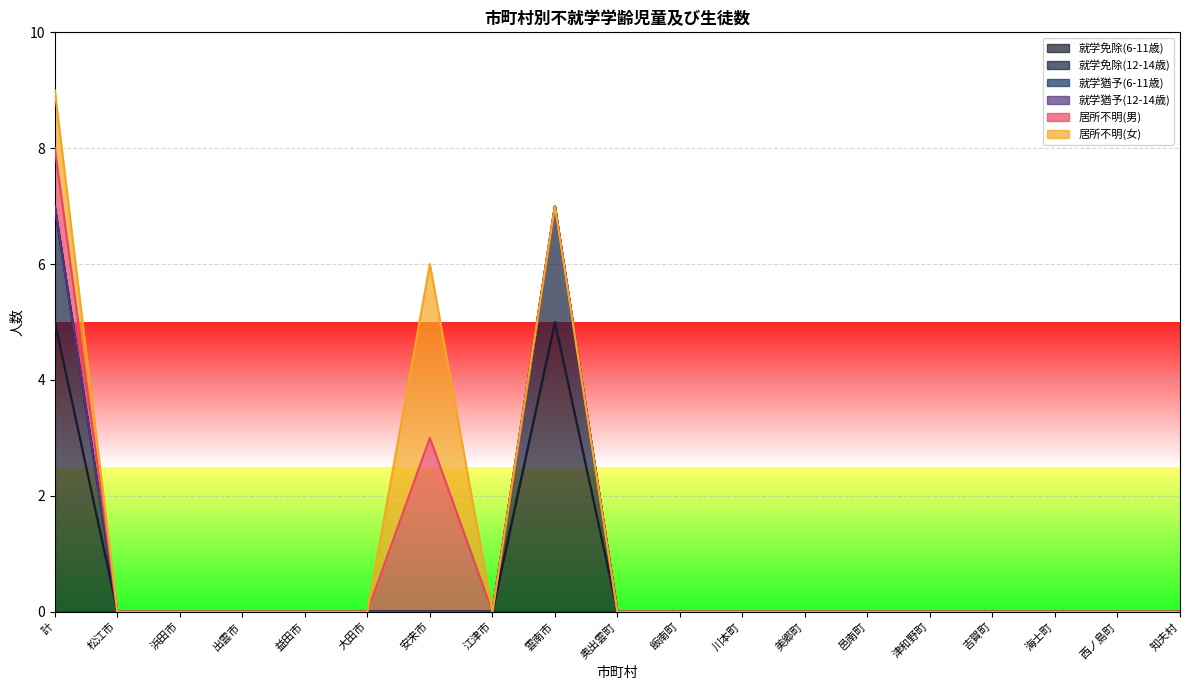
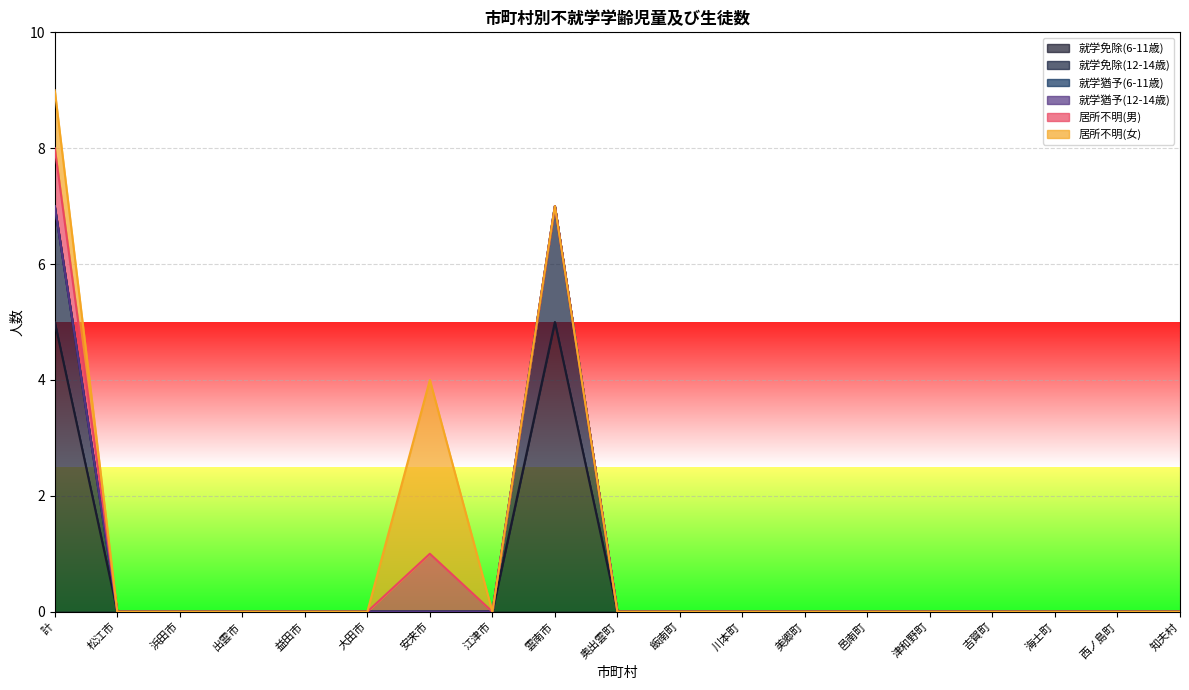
居所不明(男), 安来市: 3 -> 1
